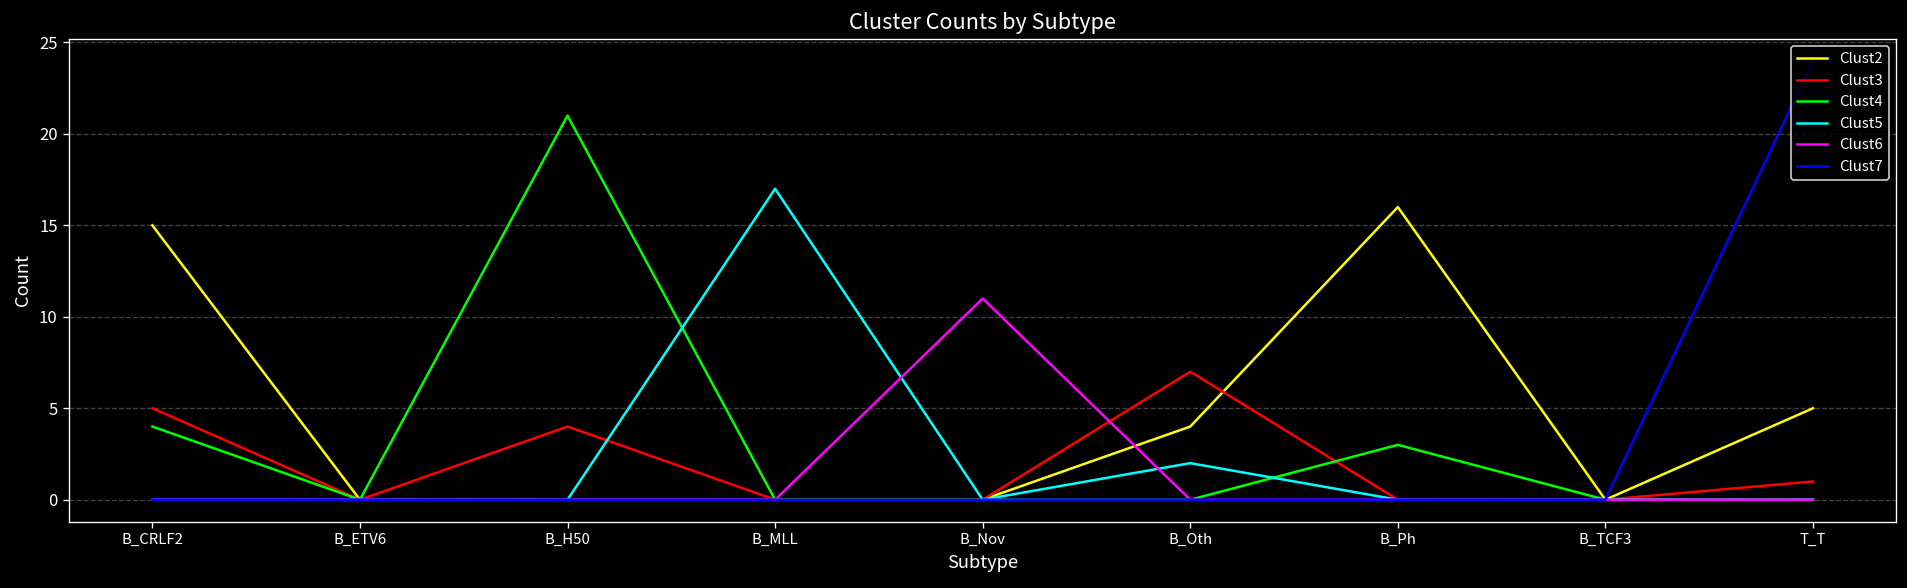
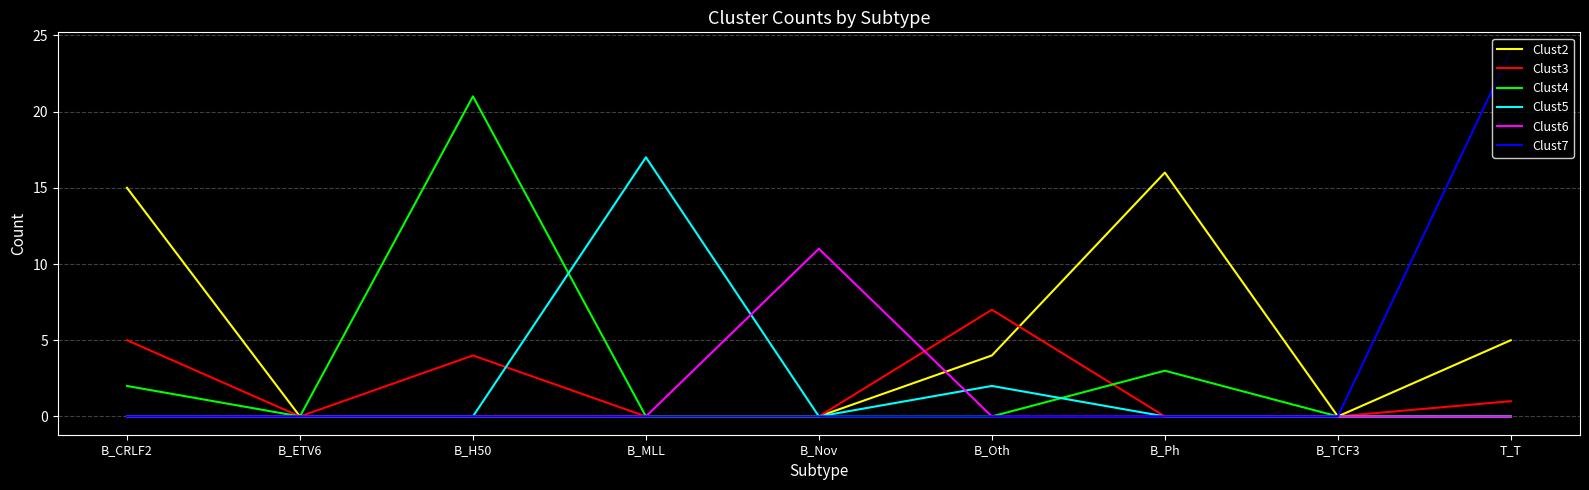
Clust4, B_CRLF2: 4 -> 2
